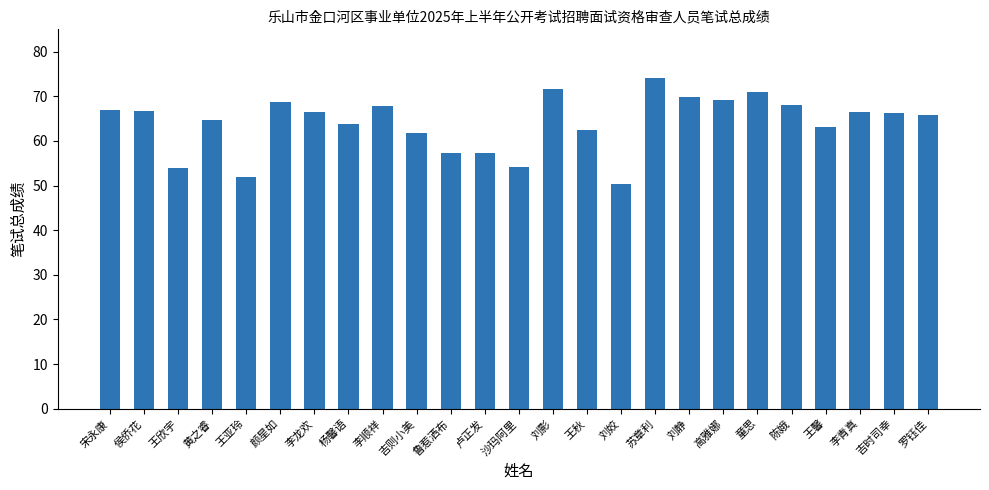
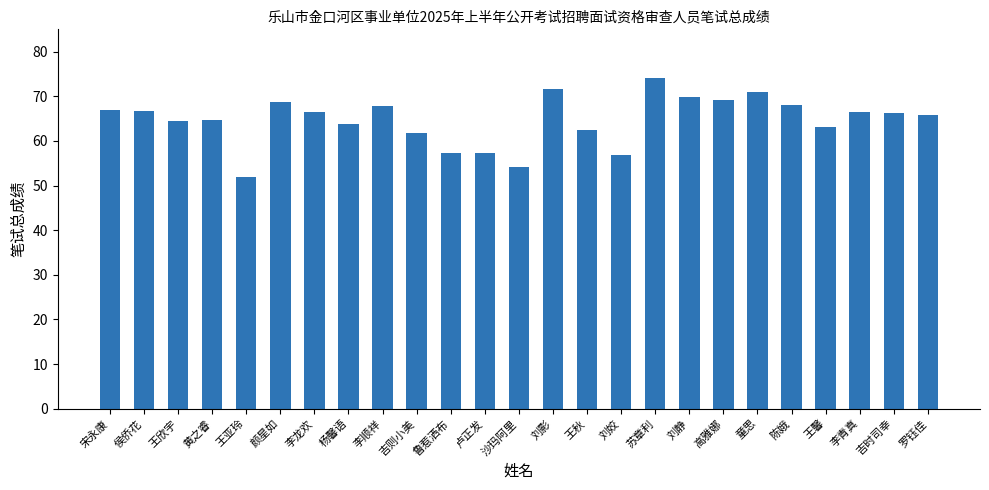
王欣宇: 54 -> 65
刘姣: 50 -> 57
